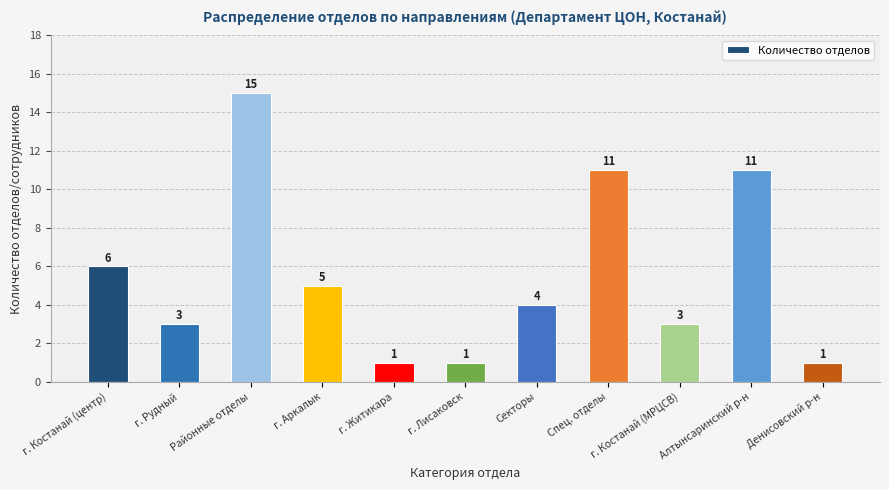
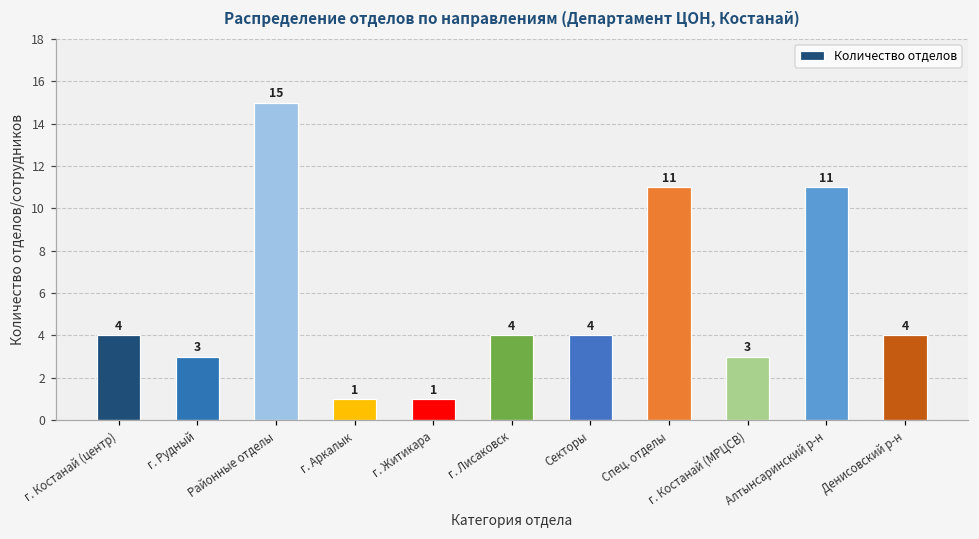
г. Костанай (центр): 6 -> 4
г. Аркалык: 5 -> 1
г. Лисаковск: 1 -> 4
Денисовский р-н: 1 -> 4
